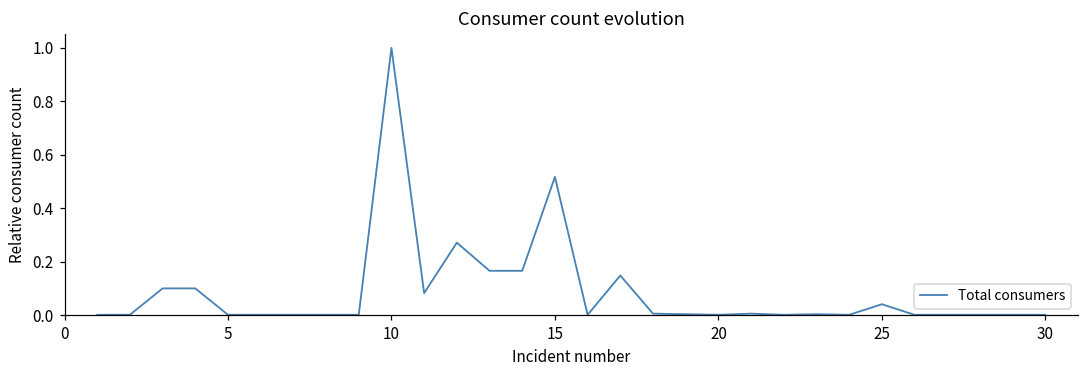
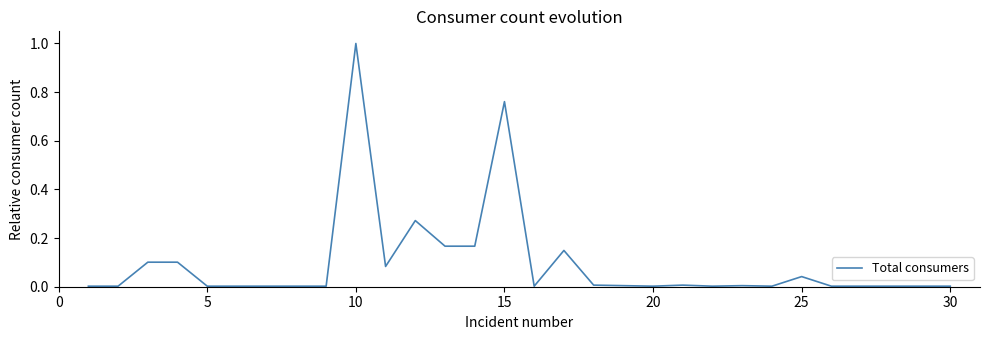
15: 0.52 -> 0.76
